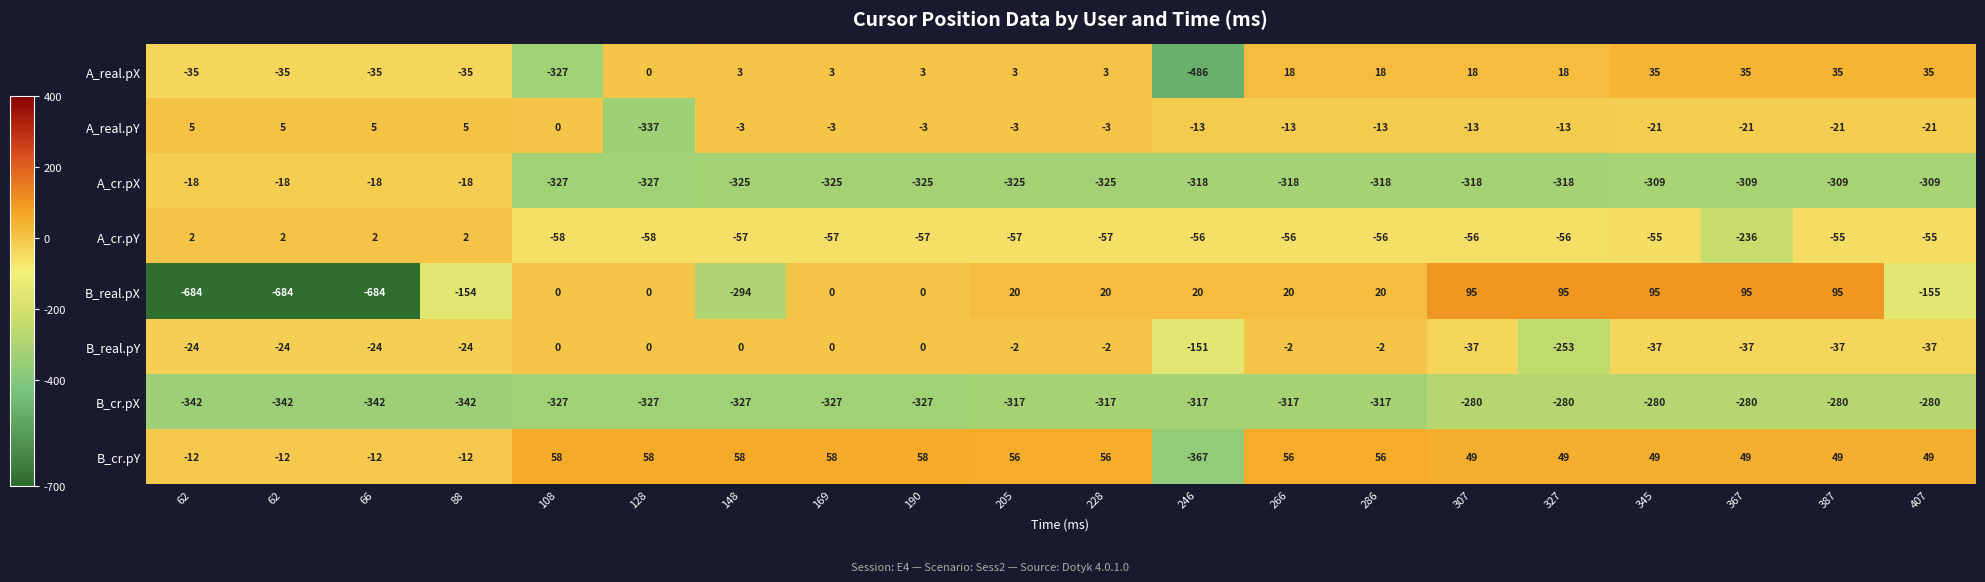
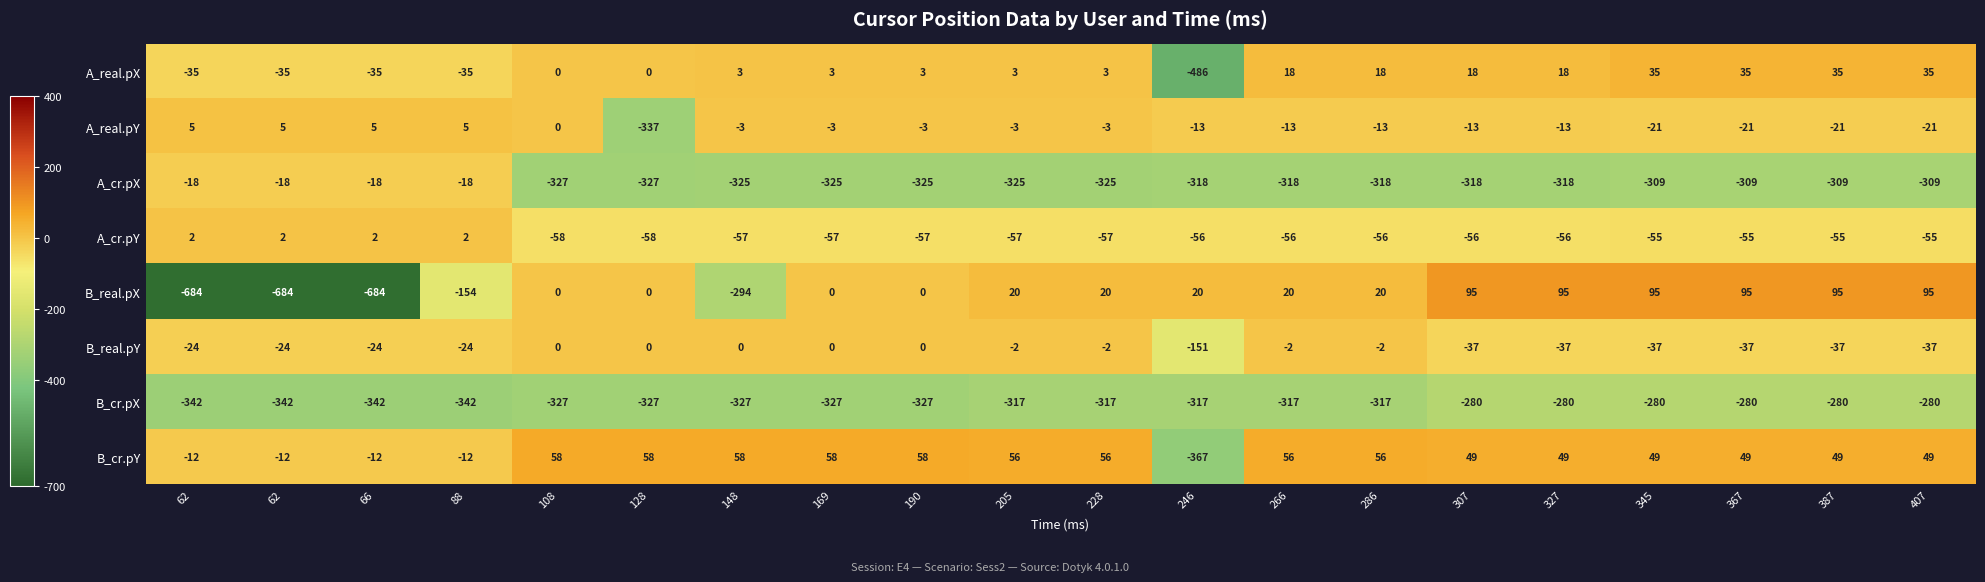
A_real.pX, 108: -327 -> 0
A_cr.pY, 367: -236 -> -55
B_real.pX, 407: -155 -> 95
B_real.pY, 327: -253 -> -37
